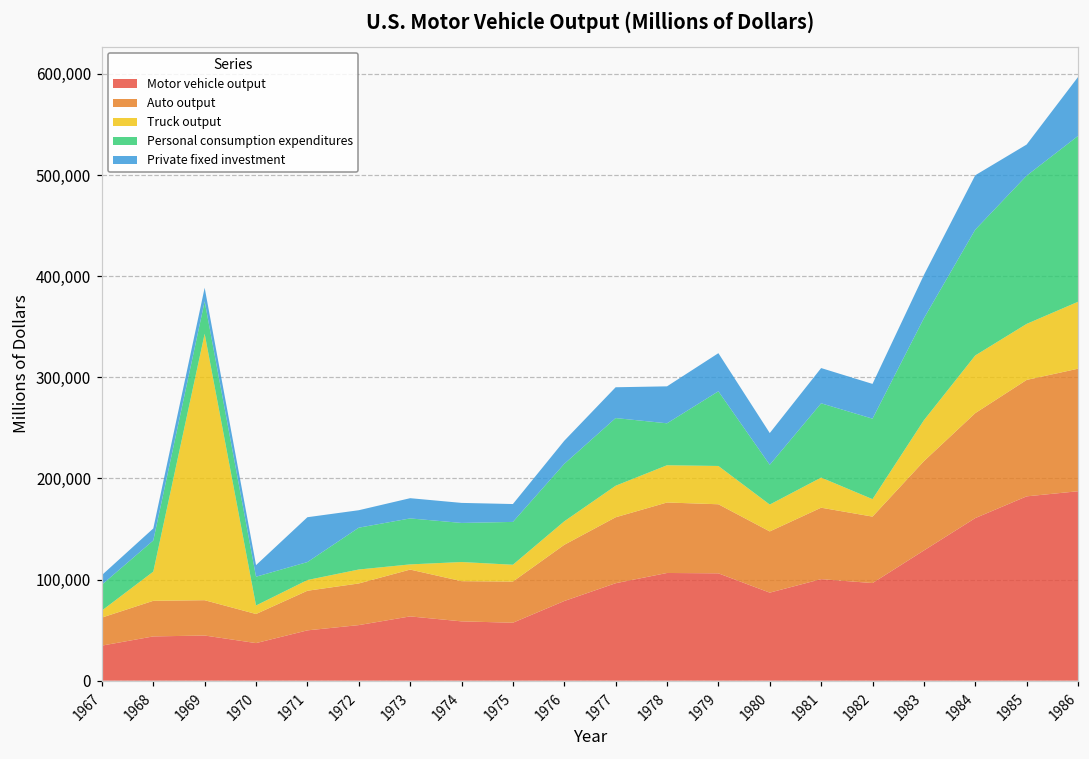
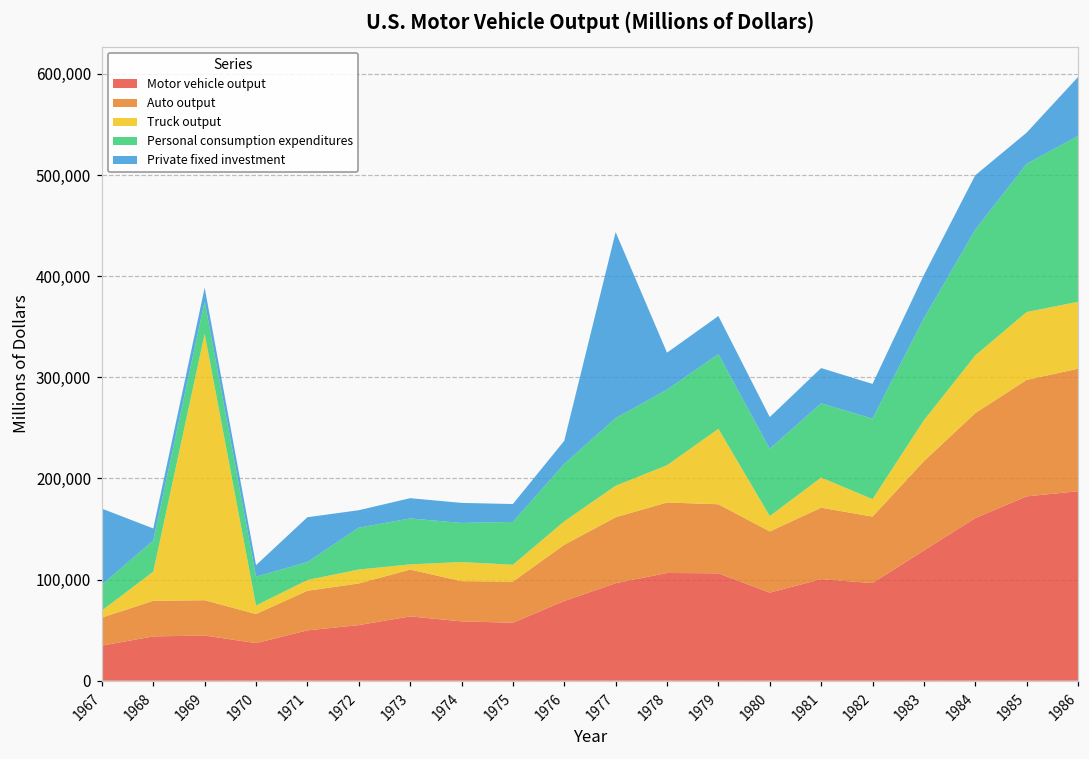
Private fixed investment, 1967: 10,000 -> 80,000
Private fixed investment, 1977: 30,000 -> 180,000
Personal consumption expenditures, 1978: 40,000 -> 70,000
Truck output, 1979: 40,000 -> 70,000
Truck output, 1980: 30,000 -> 20,000
Personal consumption expenditures, 1980: 40,000 -> 70,000
Truck output, 1985: 60,000 -> 70,000
